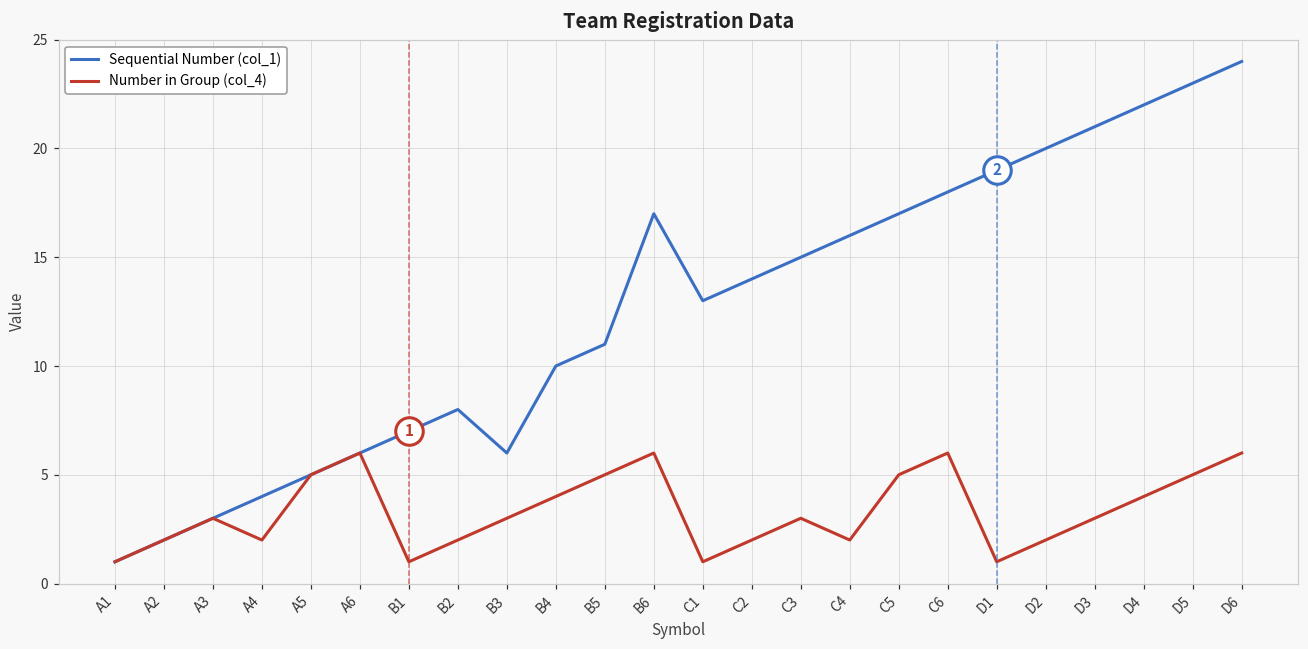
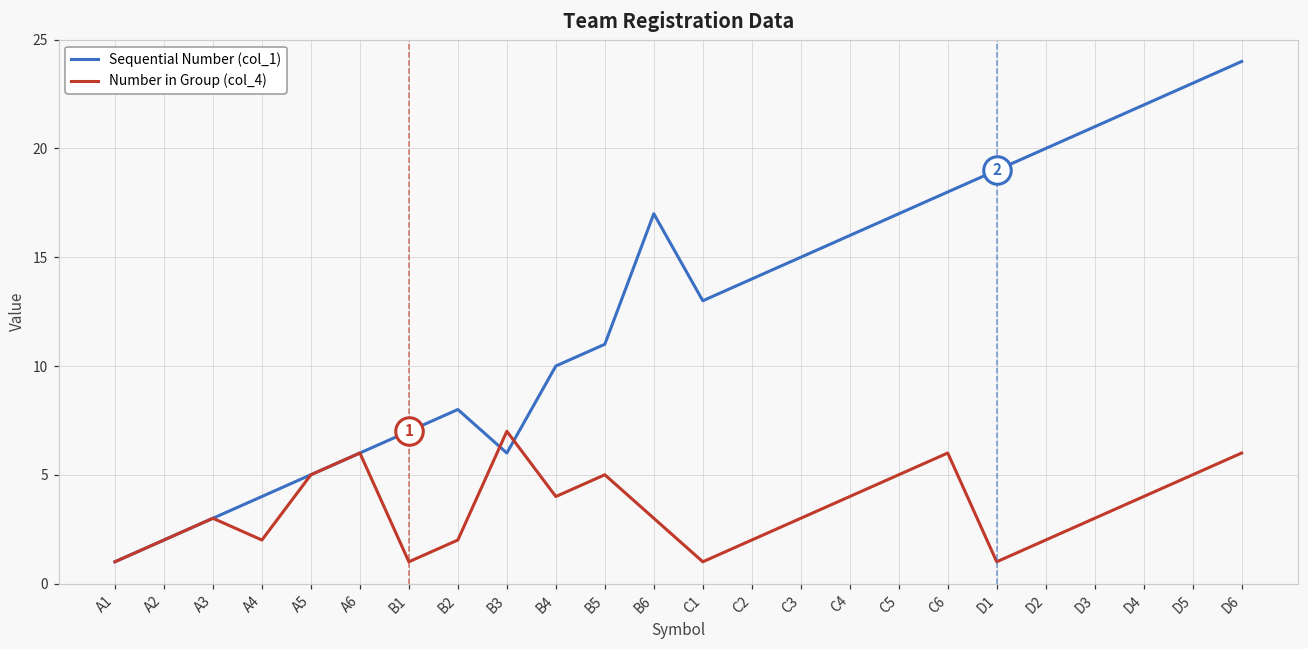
Number in Group (col_4), B3: 3 -> 7
Number in Group (col_4), B6: 6 -> 3
Number in Group (col_4), C4: 2 -> 4
